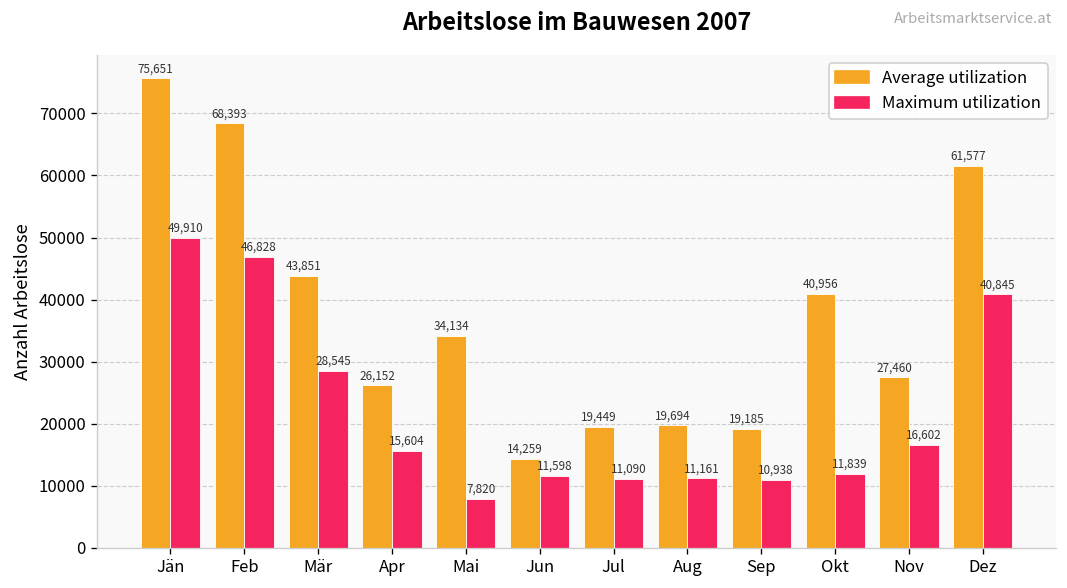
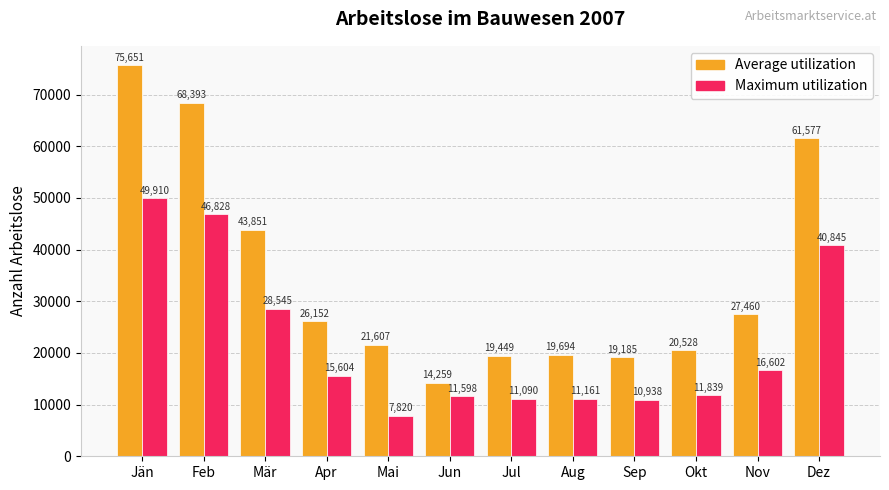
Average utilization, Mai: 34,134 -> 21,607
Average utilization, Okt: 40,956 -> 20,528
